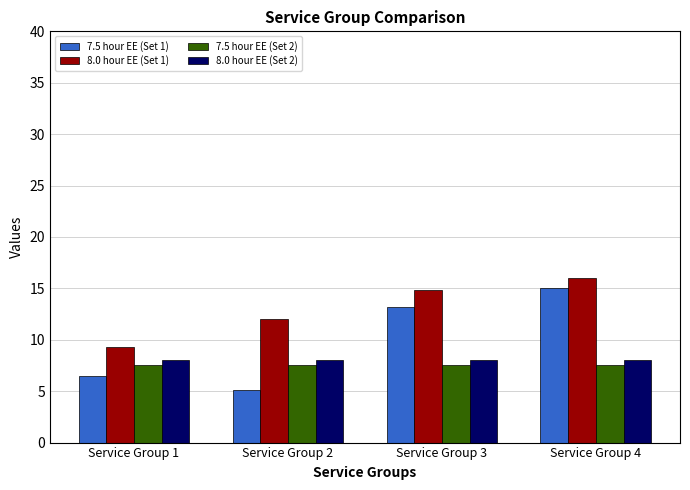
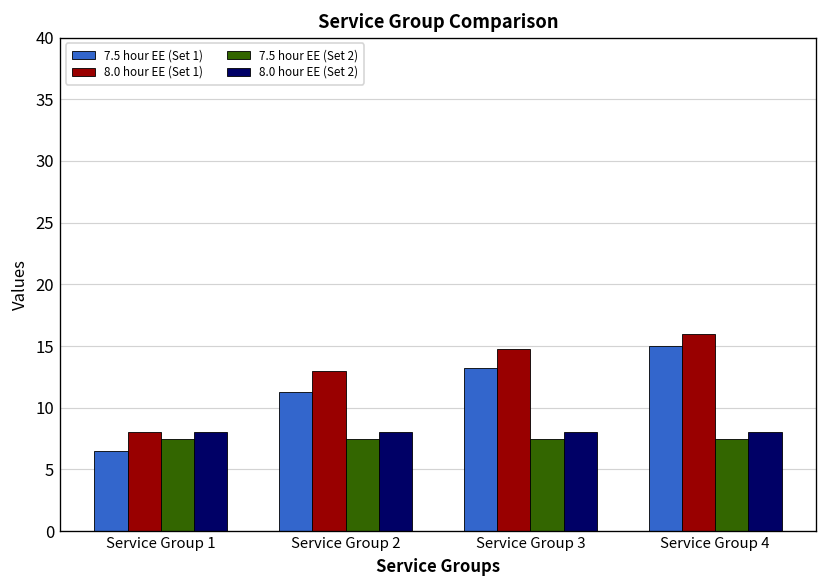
8.0 hour EE (Set 1), Service Group 1: 9.3 -> 8.0
7.5 hour EE (Set 1), Service Group 2: 5.1 -> 11.3
8.0 hour EE (Set 1), Service Group 2: 12 -> 13
